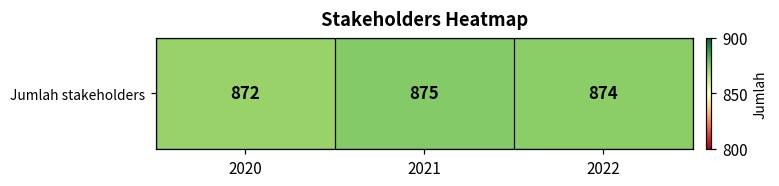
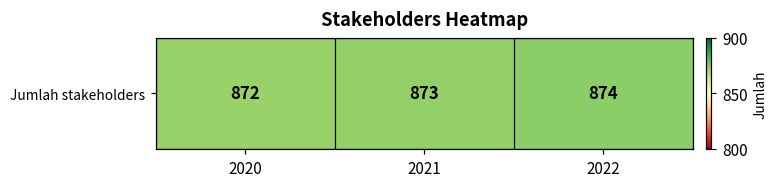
Jumlah stakeholders, 2021: 875 -> 873
